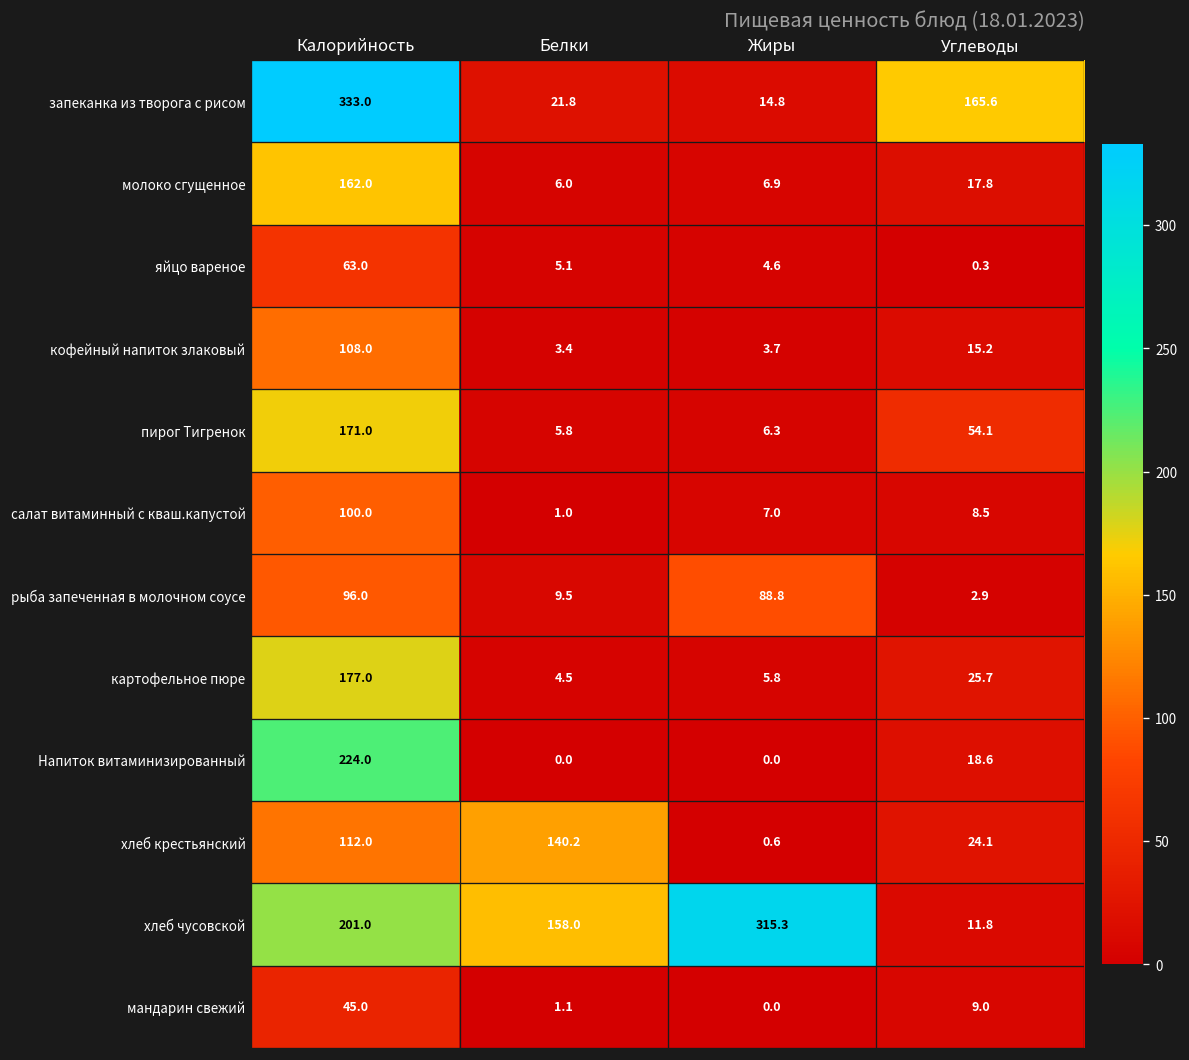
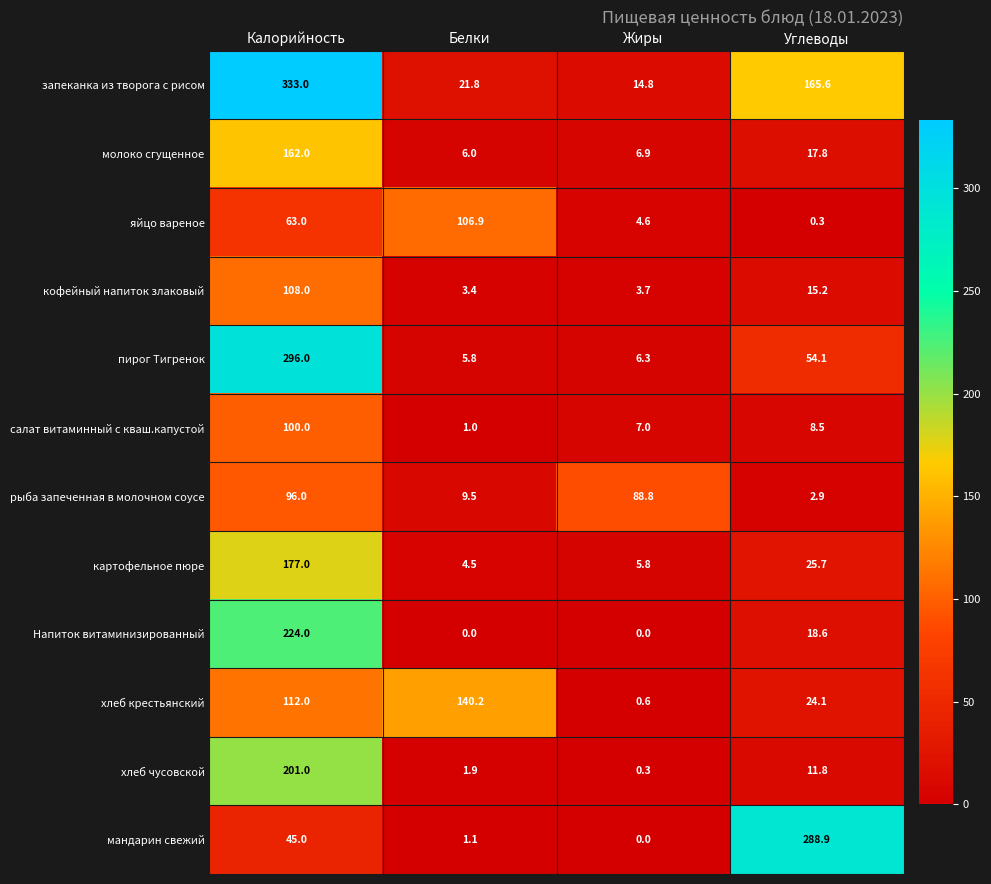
яйцо вареное, Белки: 5.1 -> 106.9
пирог Тигренок, Калорийность: 171.0 -> 296.0
хлеб чусовской, Белки: 158.0 -> 1.9
хлеб чусовской, Жиры: 315.3 -> 0.3
мандарин свежий, Углеводы: 9.0 -> 288.9
